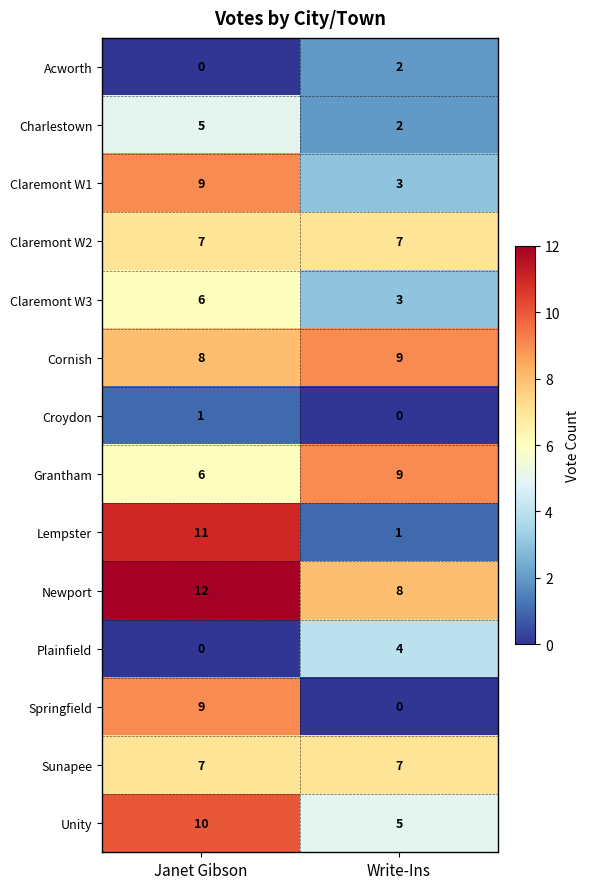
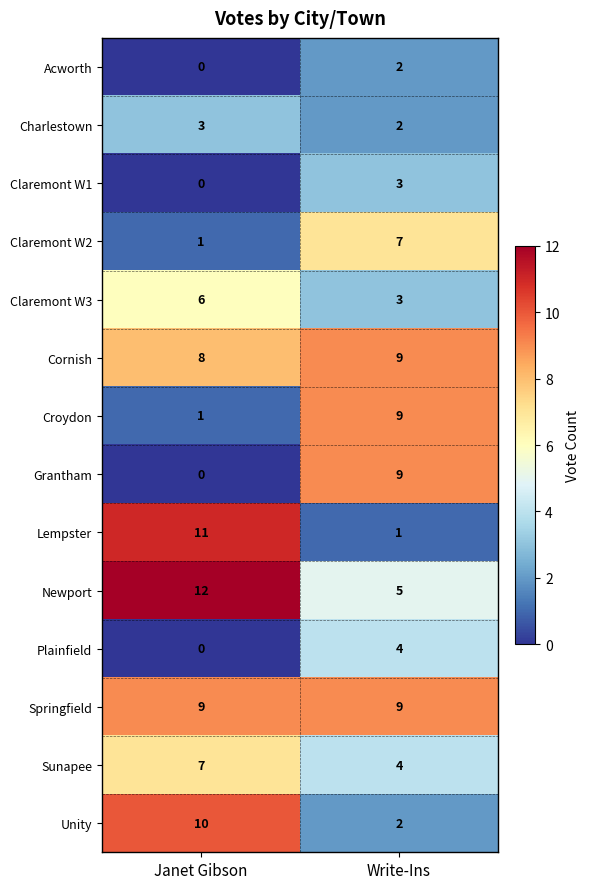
Charlestown, Janet Gibson: 5 -> 3
Claremont W1, Janet Gibson: 9 -> 0
Claremont W2, Janet Gibson: 7 -> 1
Croydon, Write-Ins: 0 -> 9
Grantham, Janet Gibson: 6 -> 0
Newport, Write-Ins: 8 -> 5
Springfield, Write-Ins: 0 -> 9
Sunapee, Write-Ins: 7 -> 4
Unity, Write-Ins: 5 -> 2
